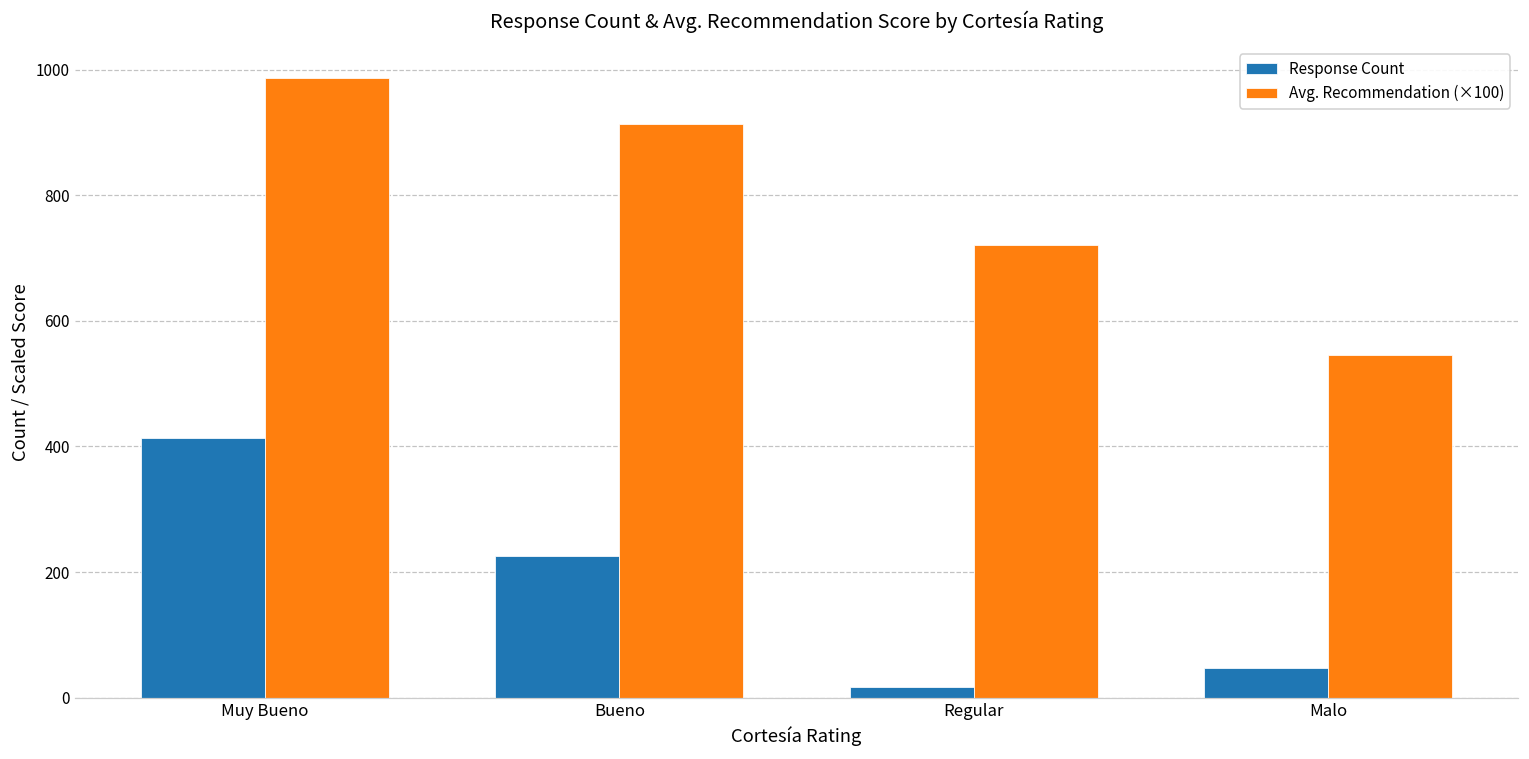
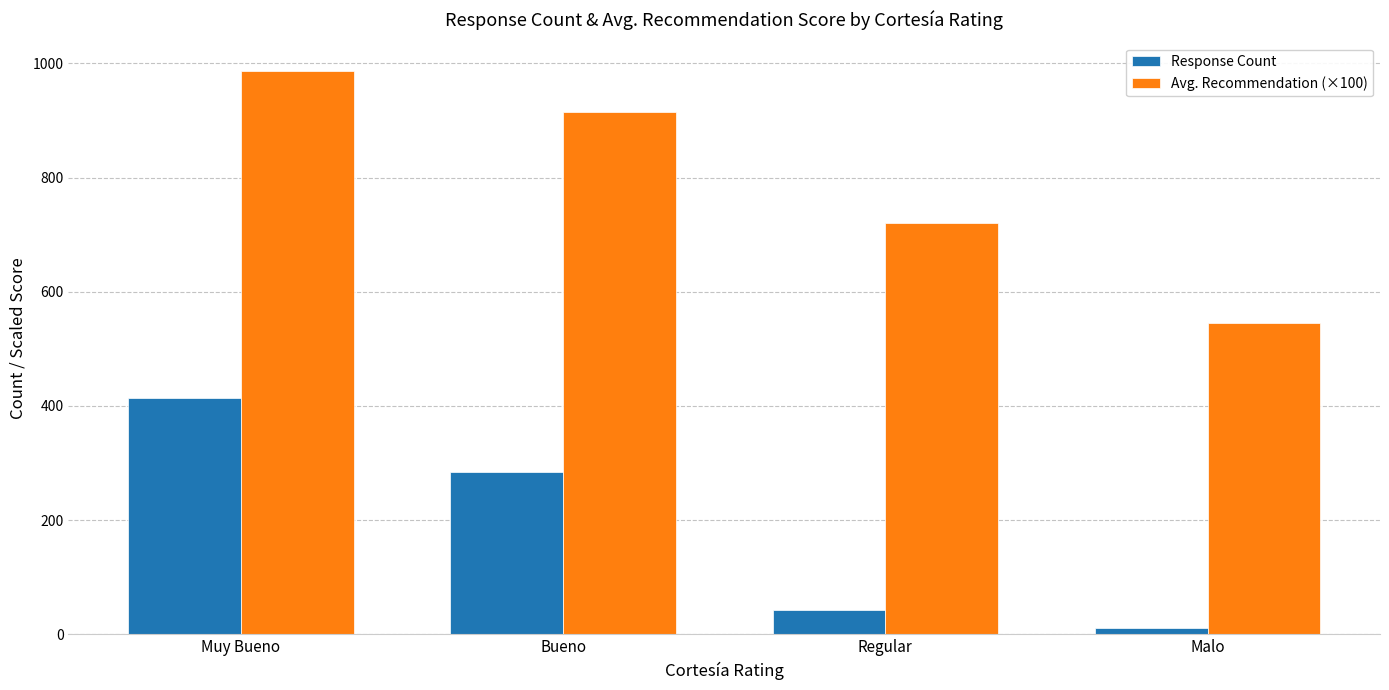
Response Count, Bueno: 230 -> 280
Response Count, Regular: 20 -> 40
Response Count, Malo: 50 -> 10
